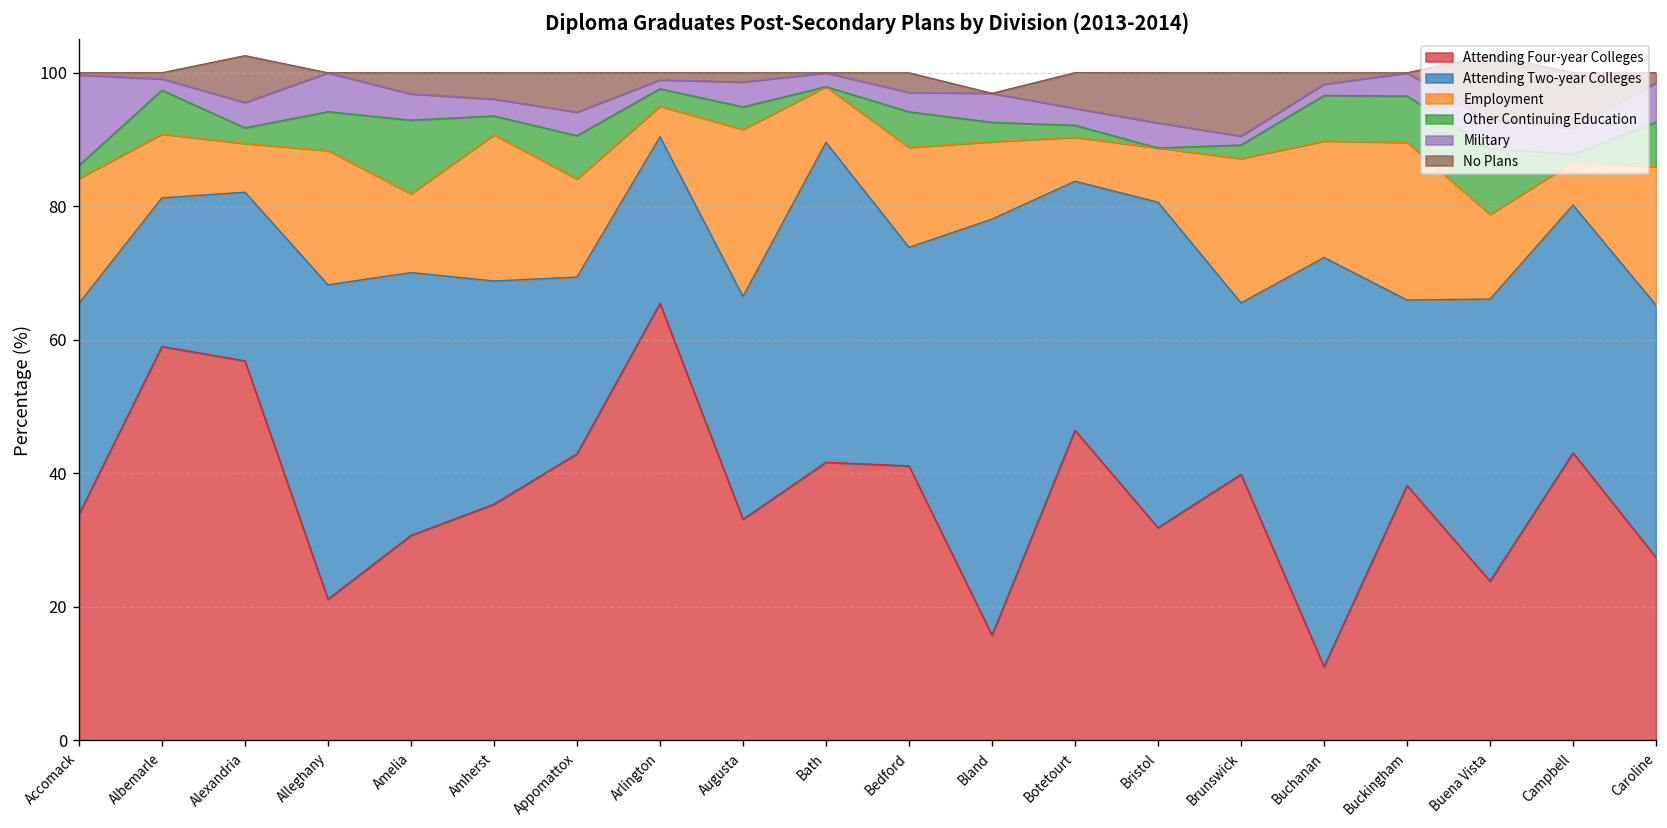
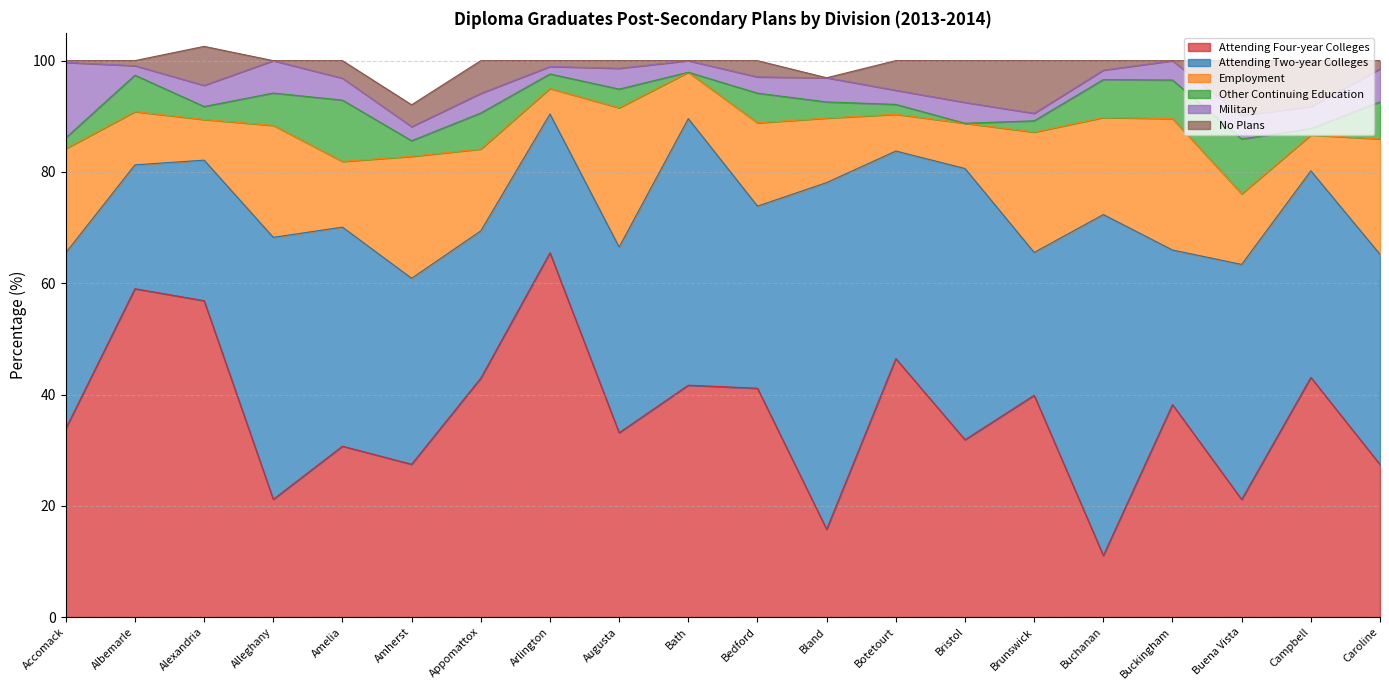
Attending Four-year Colleges, Amherst: 35 -> 27
Attending Four-year Colleges, Buena Vista: 24 -> 21
